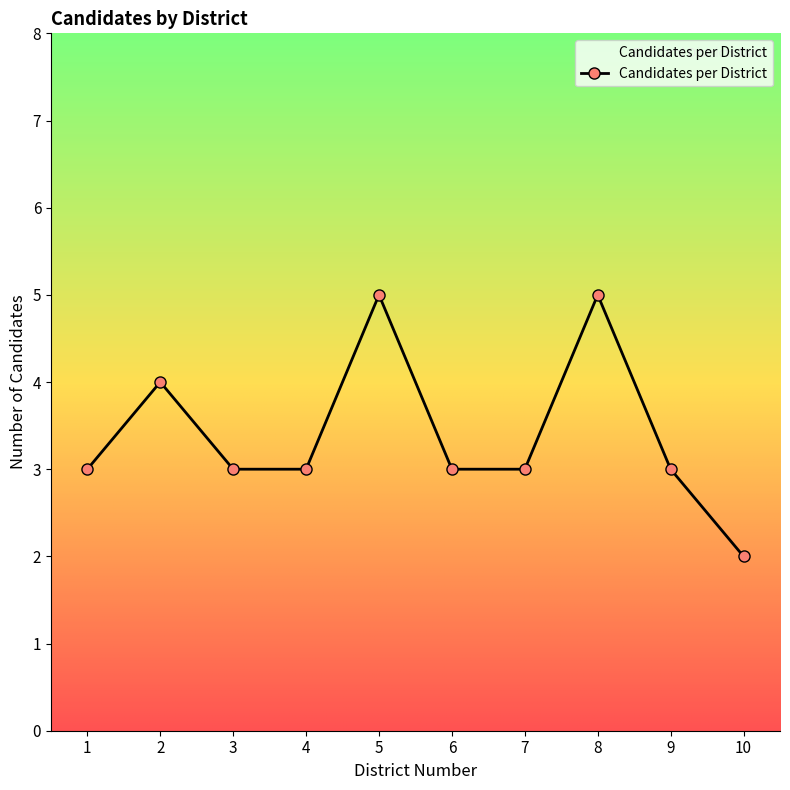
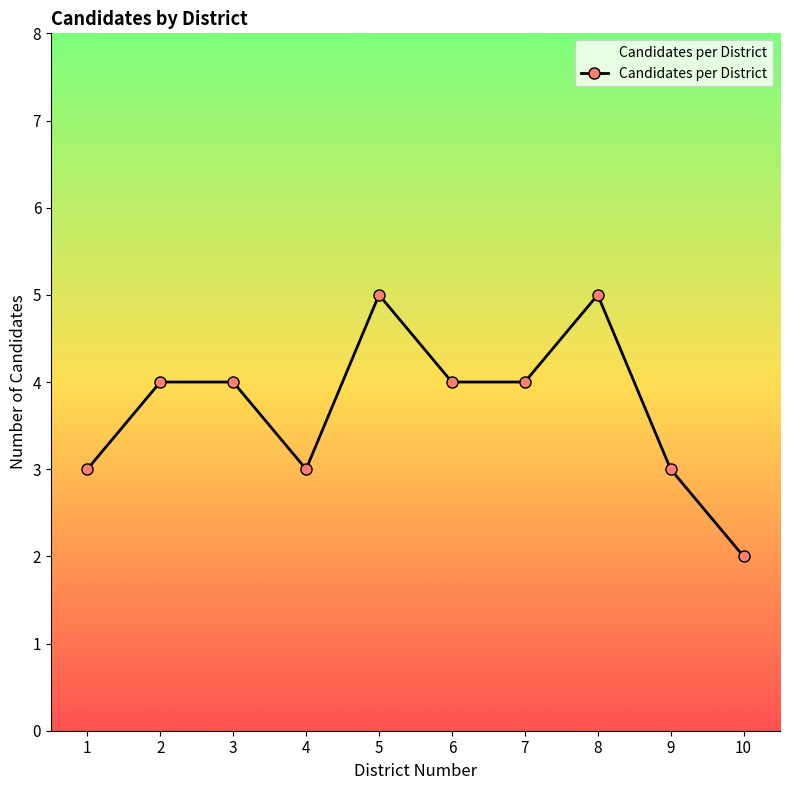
3: 3 -> 4
6: 3 -> 4
7: 3 -> 4
